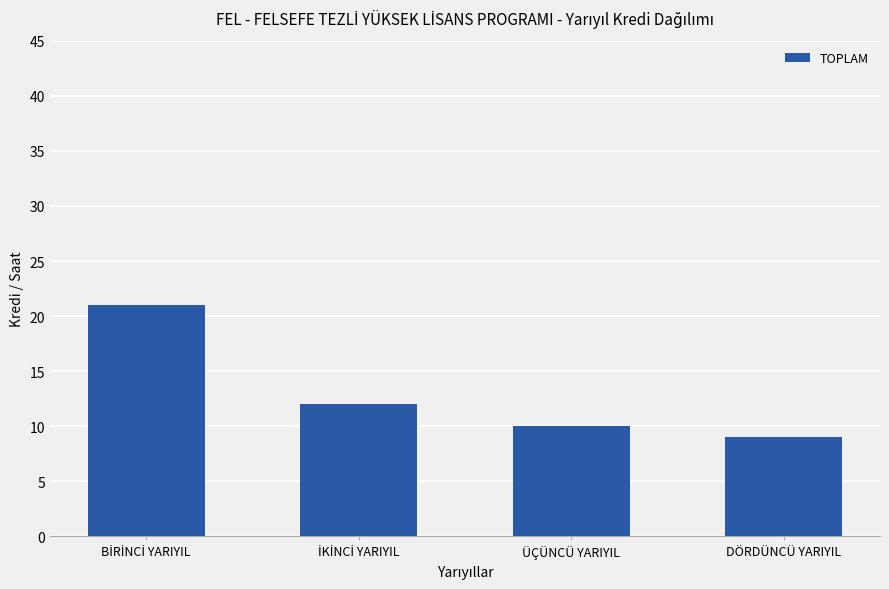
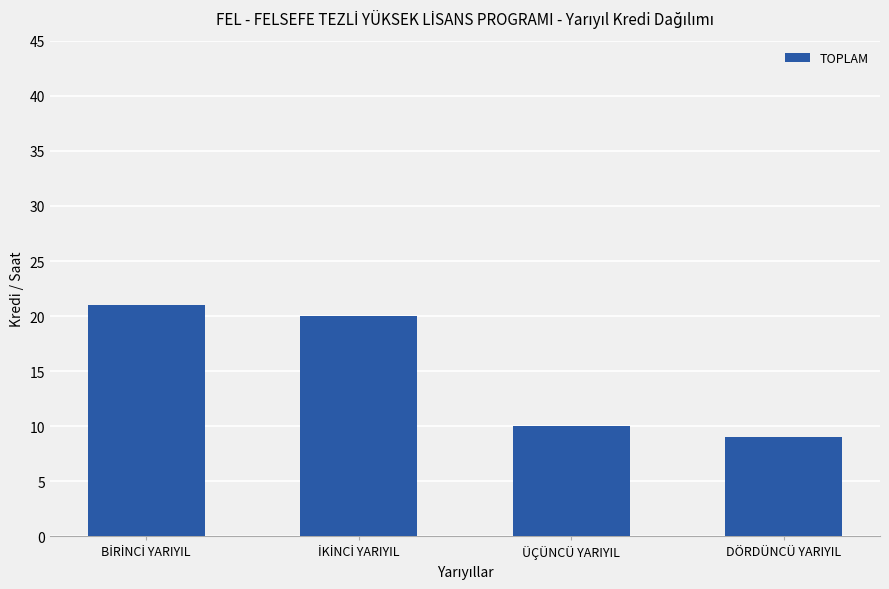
İKİNCİ YARIYIL: 12 -> 20
